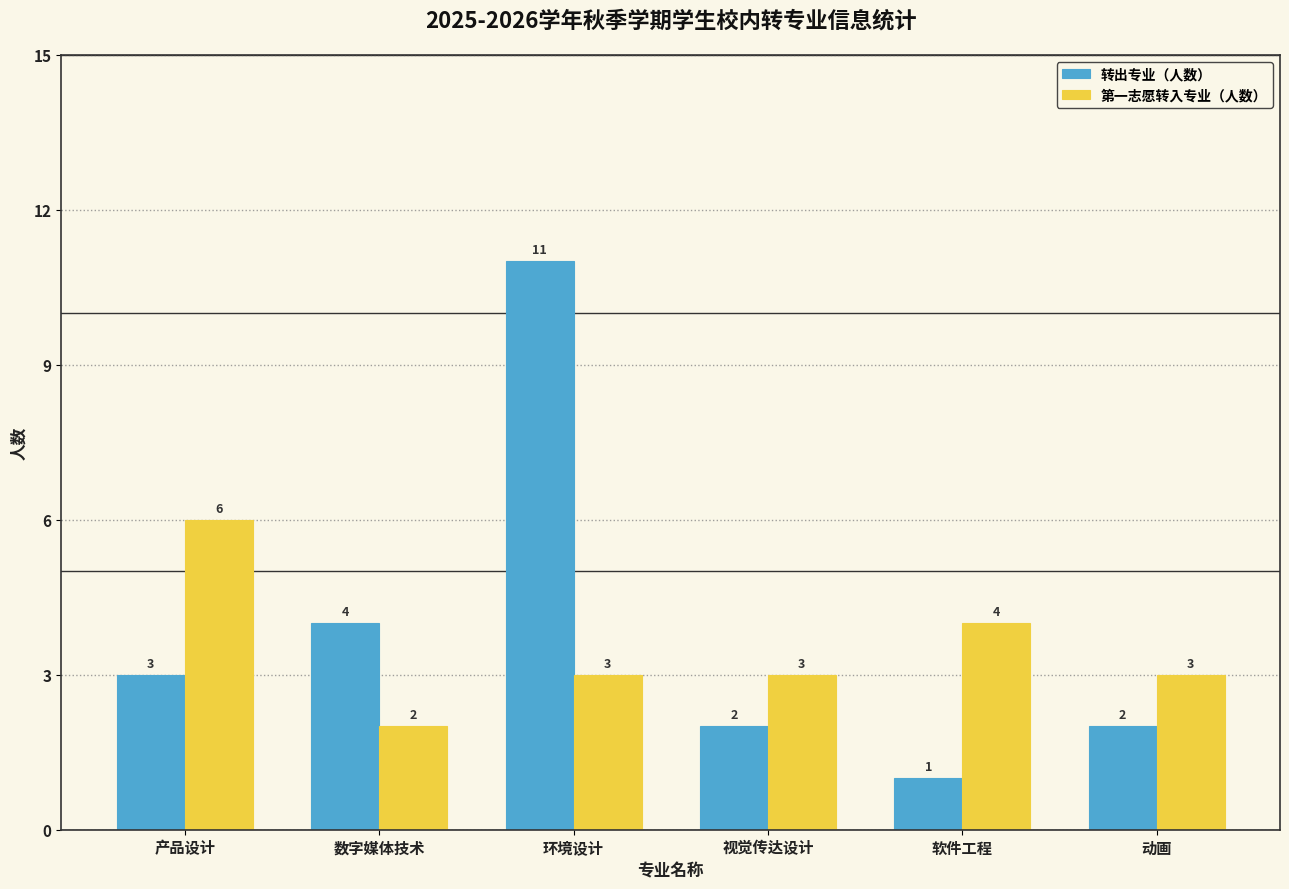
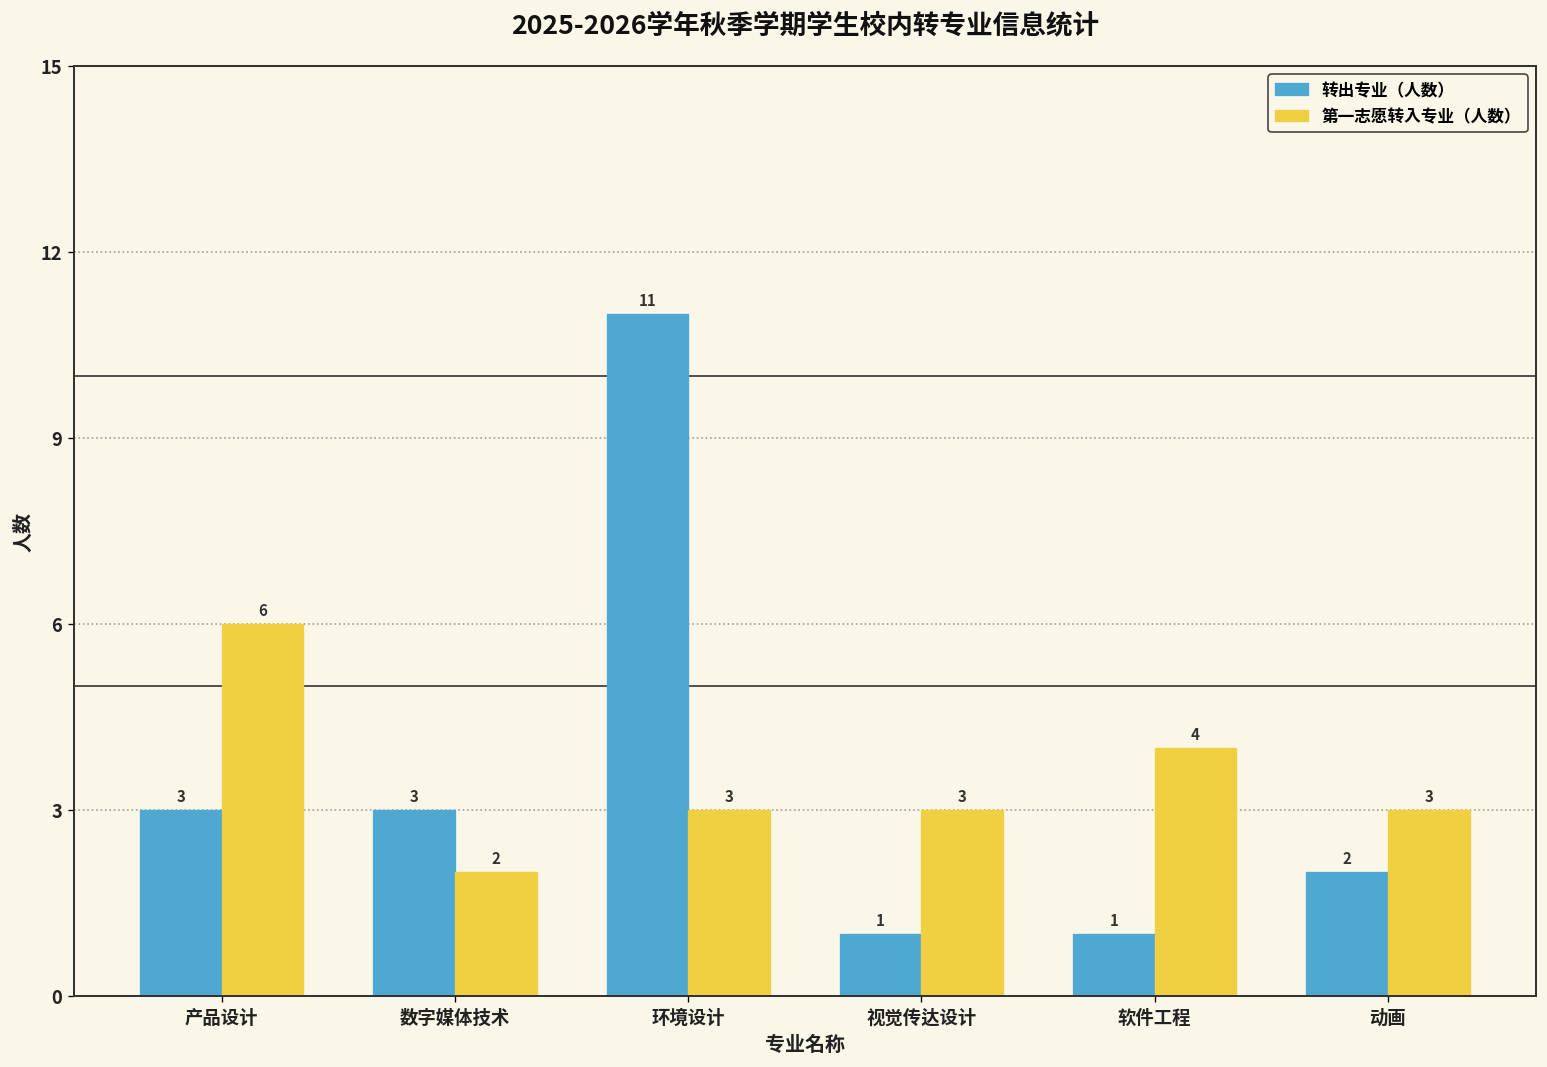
转出专业（人数）, 数字媒体技术: 4 -> 3
转出专业（人数）, 视觉传达设计: 2 -> 1
